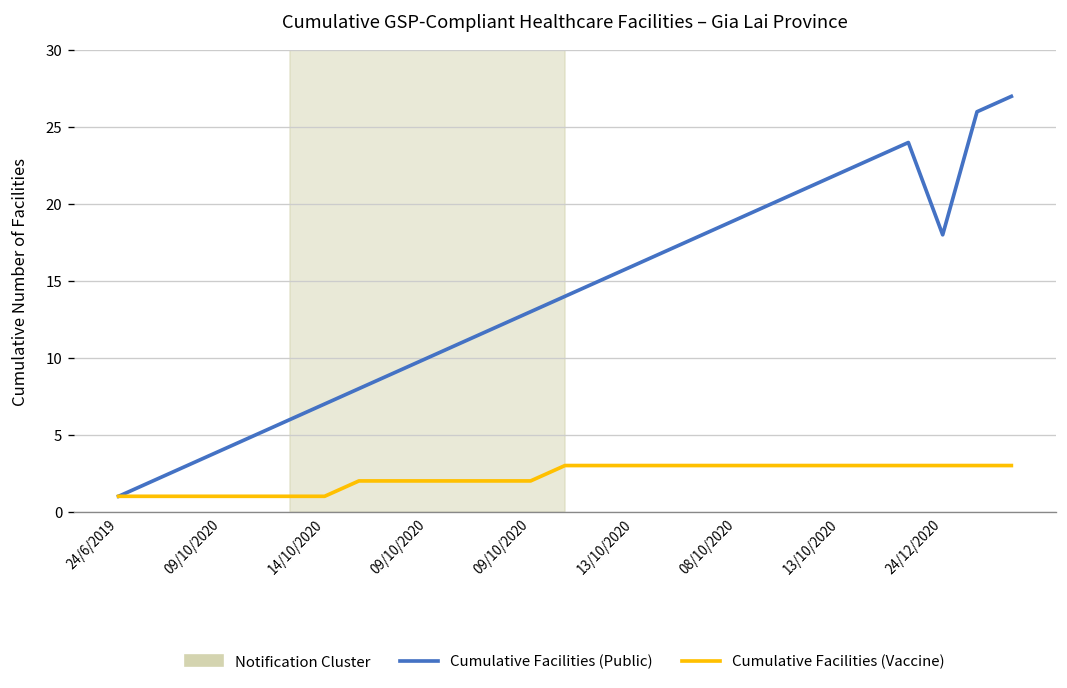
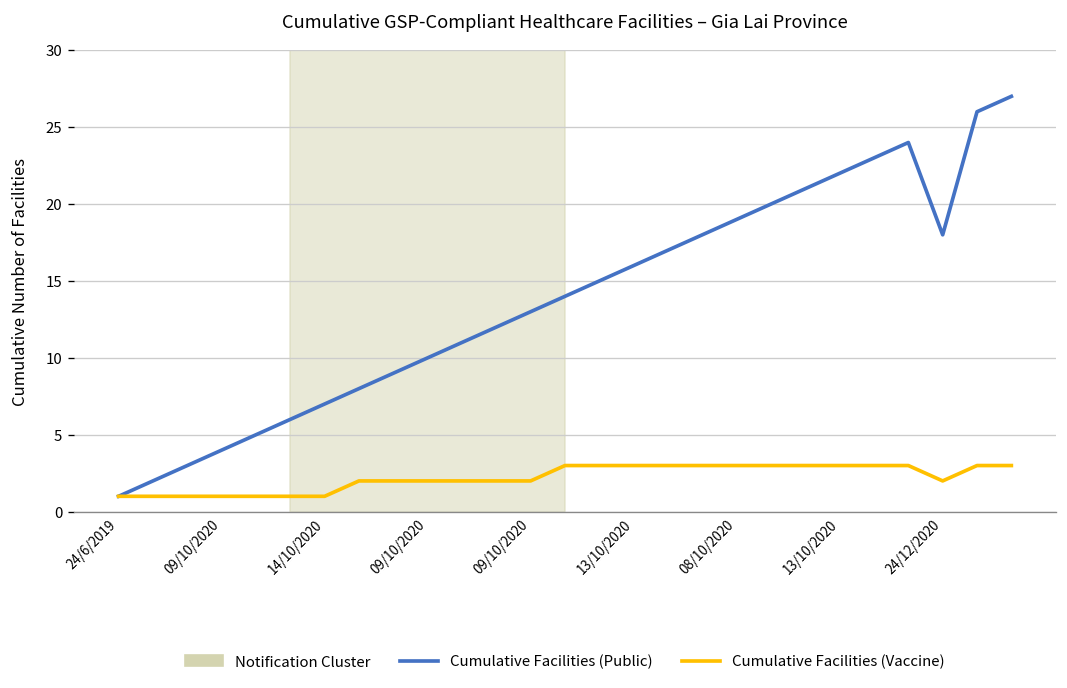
Cumulative Facilities (Vaccine), 24/12/2020: 3 -> 2
